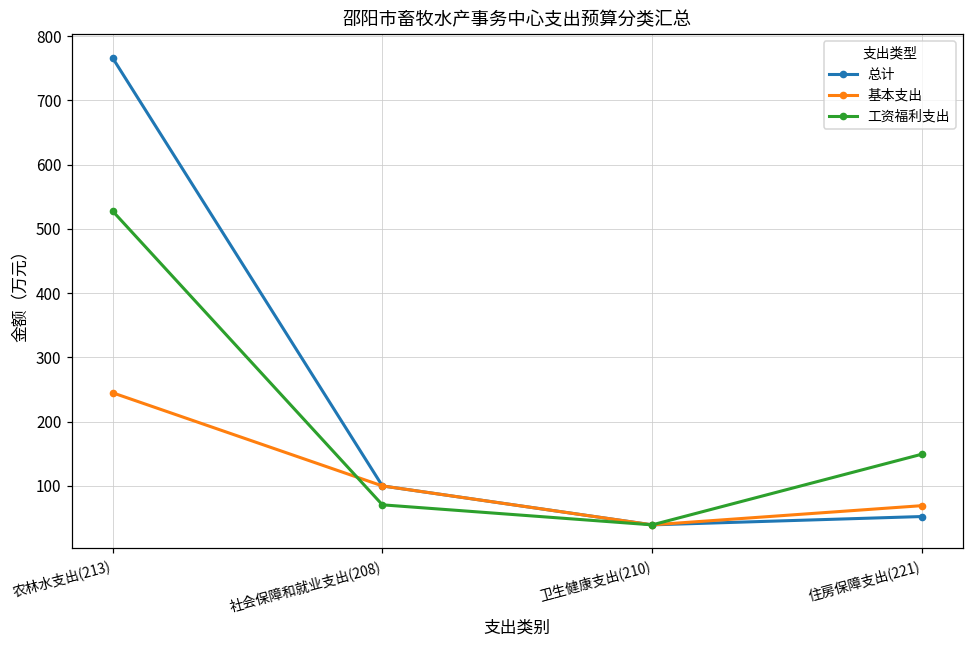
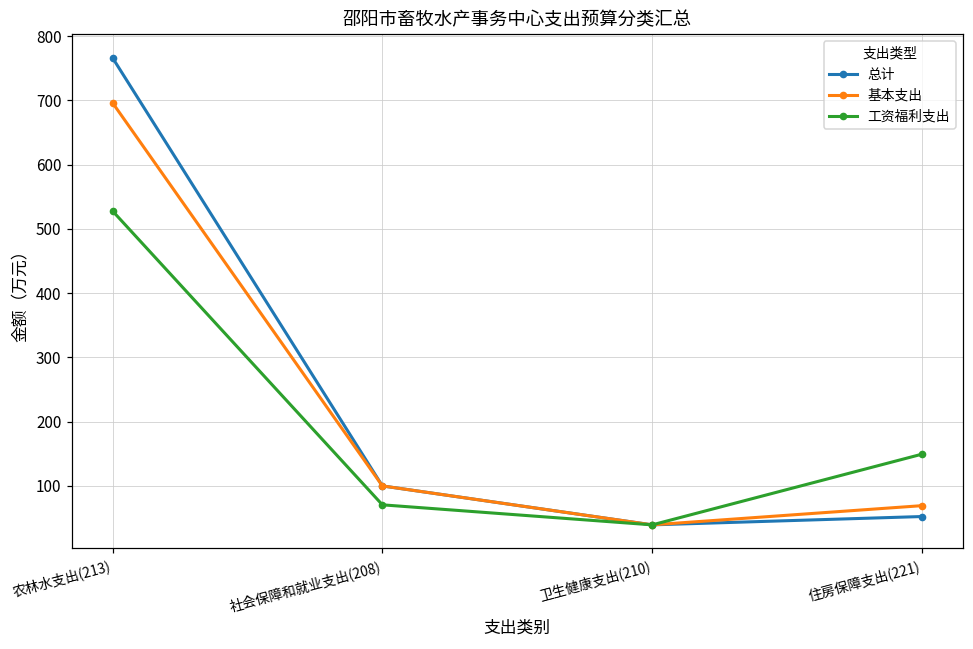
基本支出, 农林水支出(213): 240 -> 700
